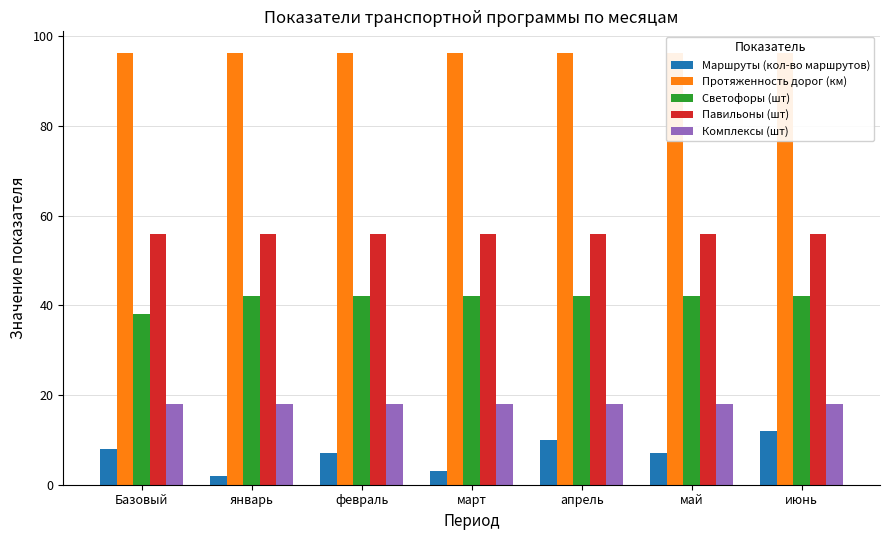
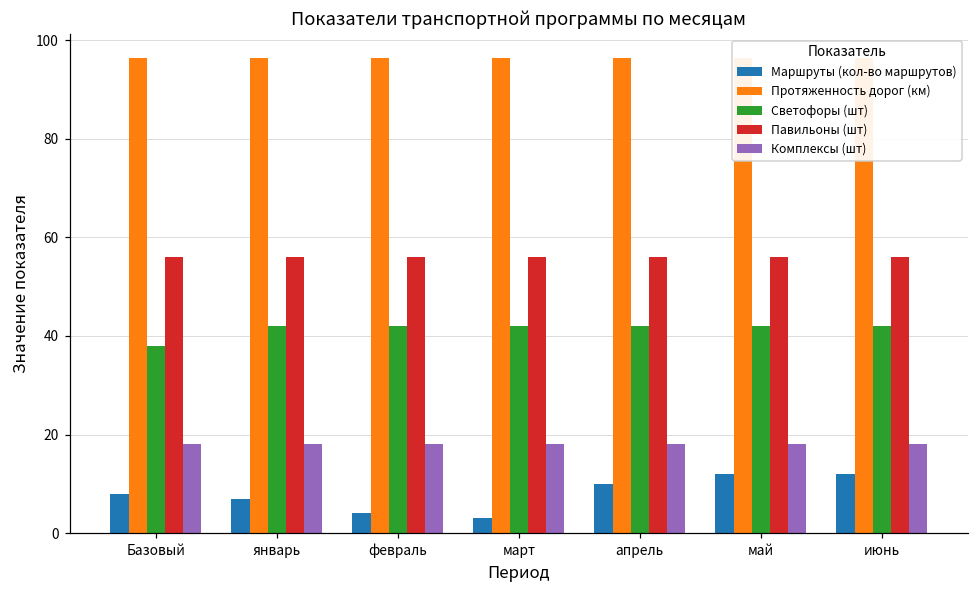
Маршруты (кол-во маршрутов), январь: 2 -> 7
Маршруты (кол-во маршрутов), февраль: 7 -> 4
Маршруты (кол-во маршрутов), май: 7 -> 12
